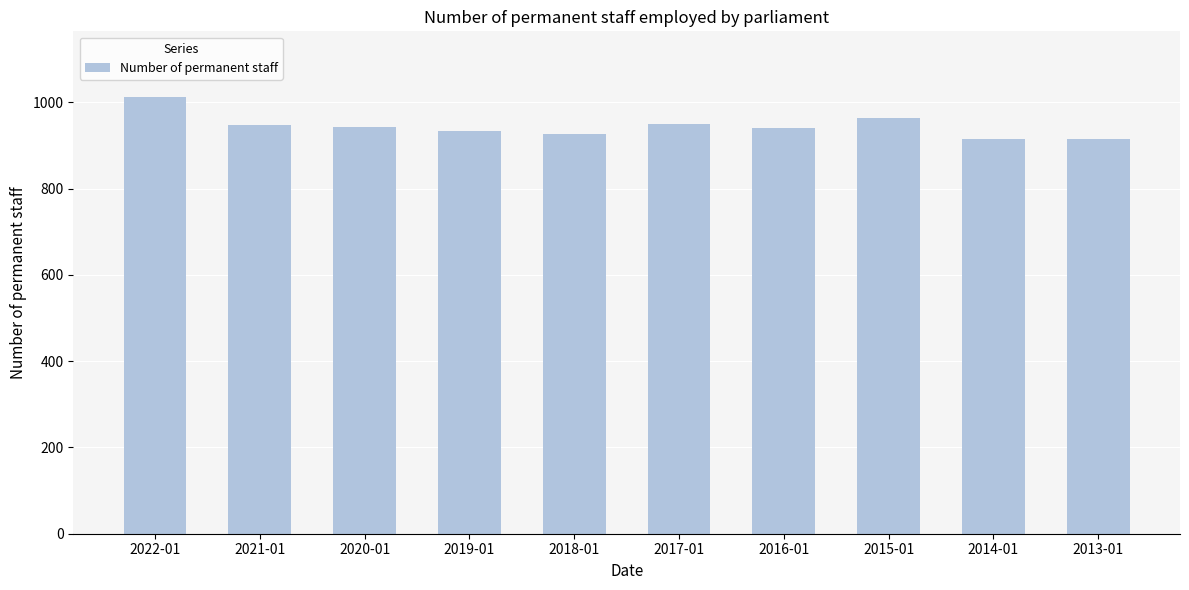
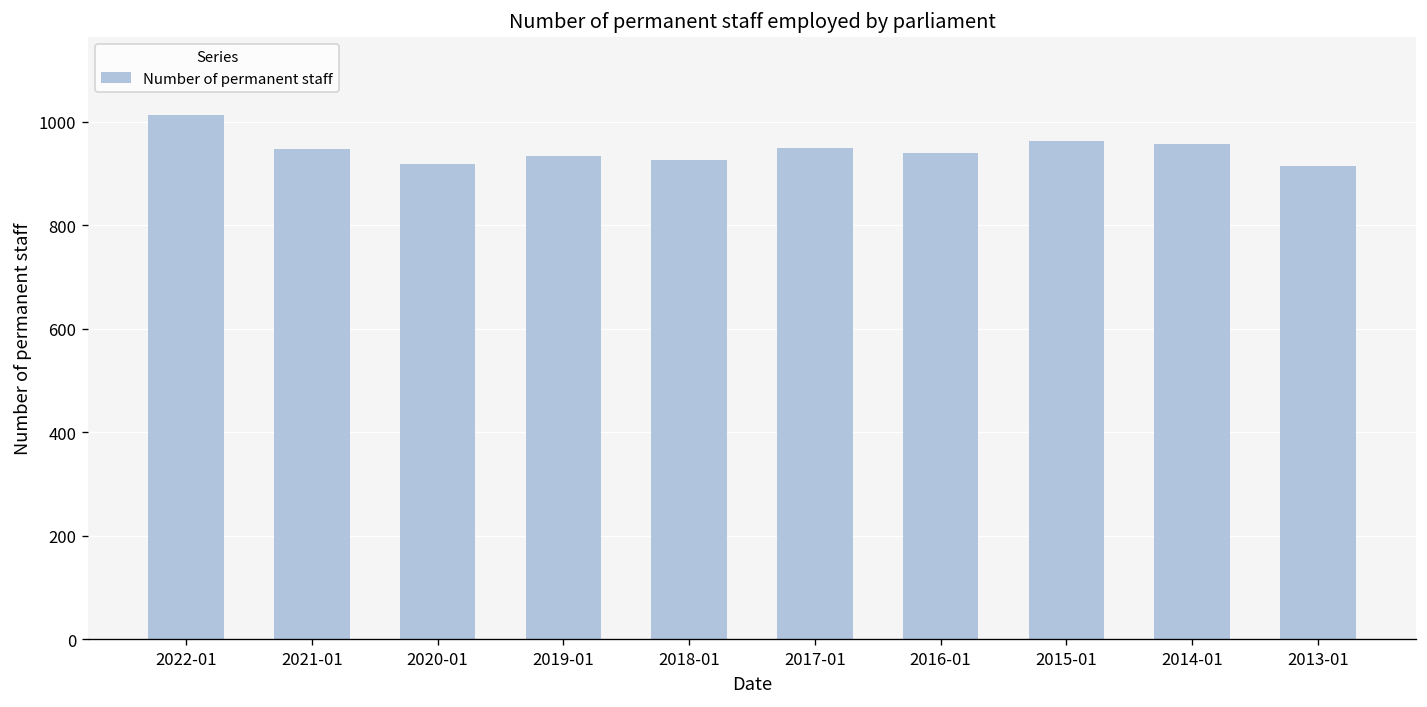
2020-01: 940 -> 920
2014-01: 920 -> 960
